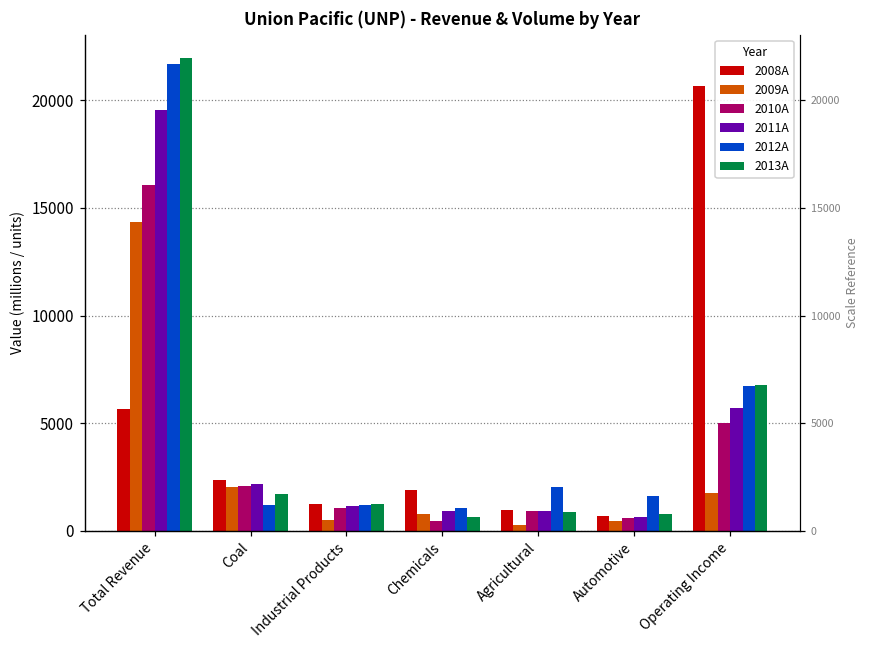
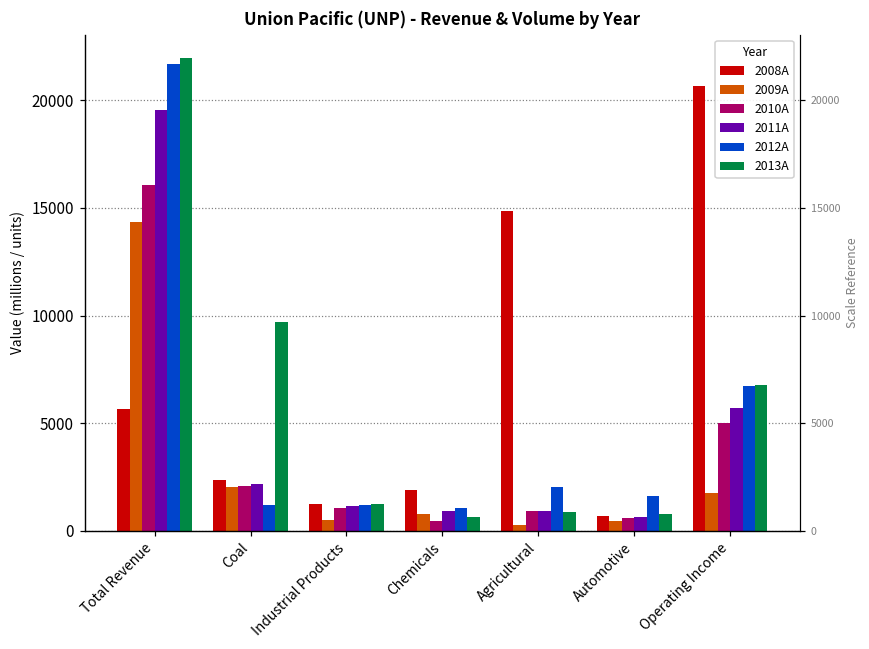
2013A, Coal: 1700 -> 9700
2008A, Agricultural: 900 -> 14900
